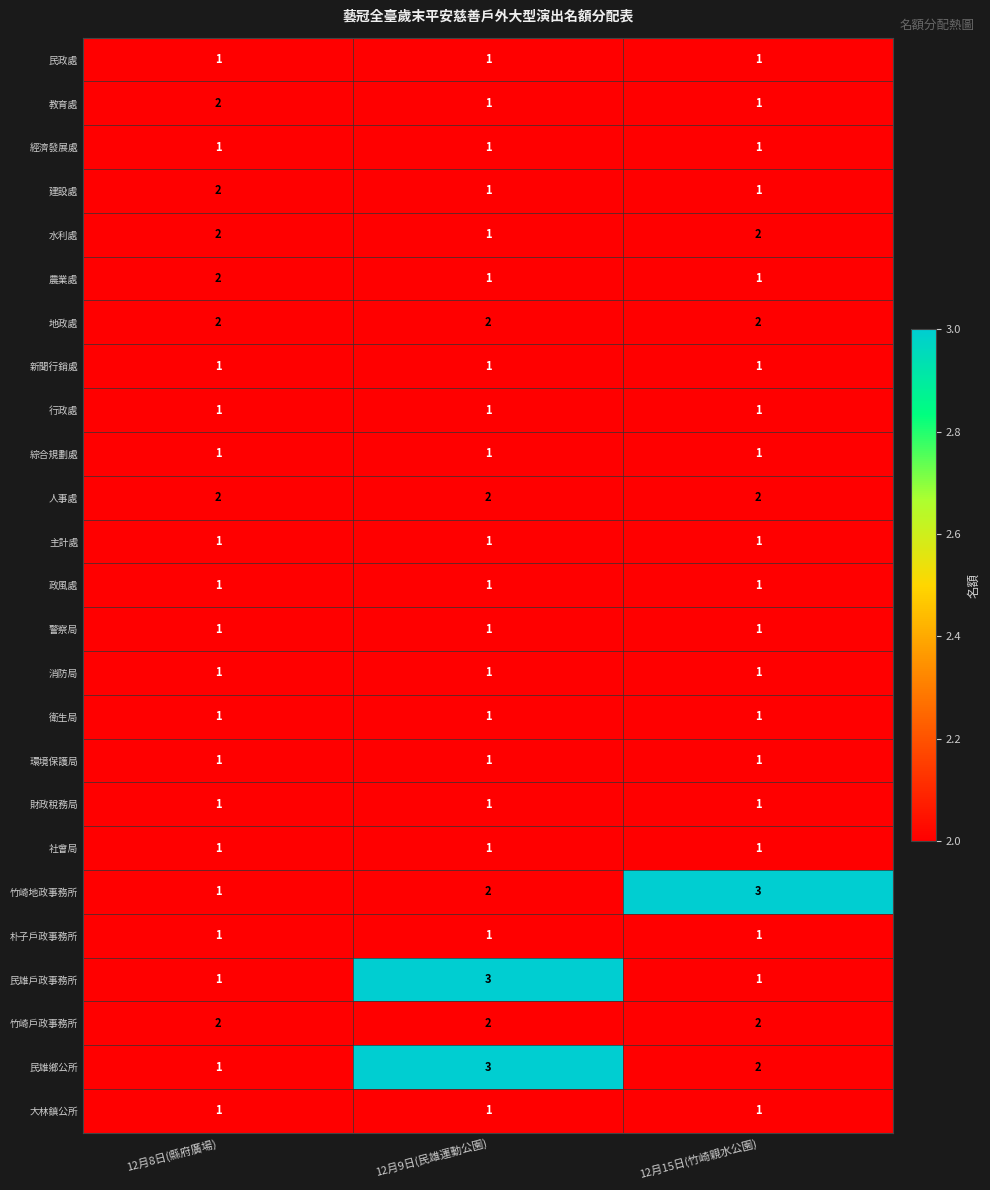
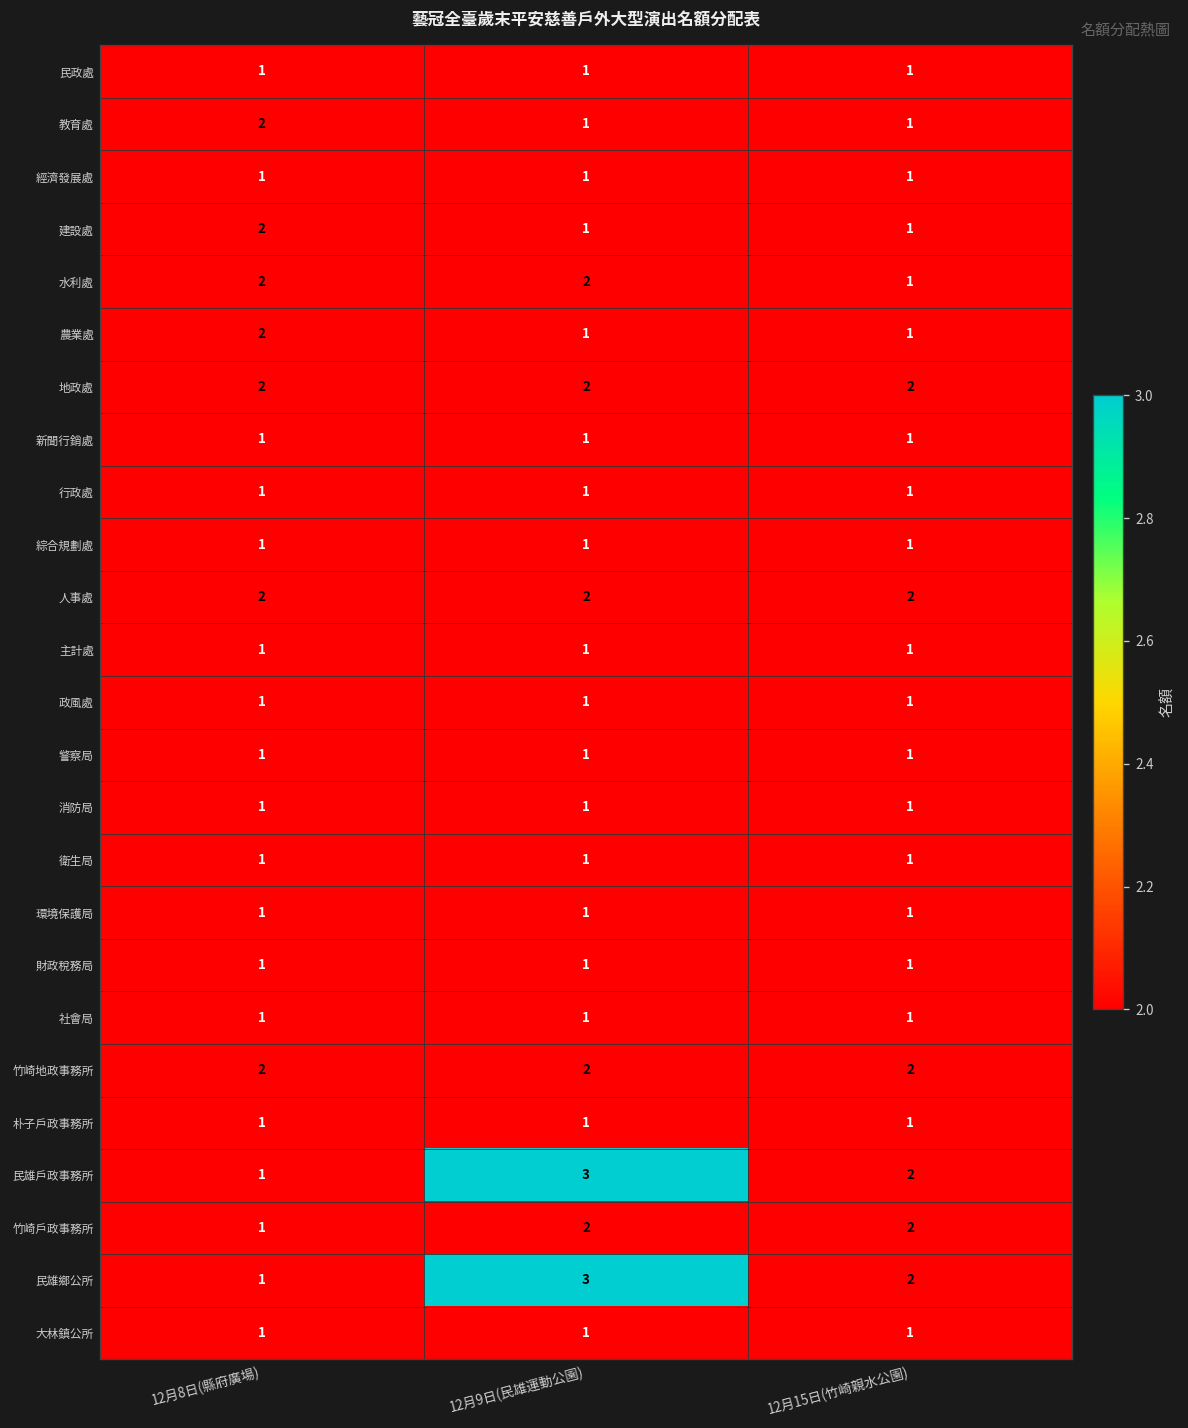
水利處, 12月9日(民雄運動公園): 1 -> 2
水利處, 12月15日(竹崎親水公園): 2 -> 1
竹崎地政事務所, 12月8日(縣府廣場): 1 -> 2
竹崎地政事務所, 12月15日(竹崎親水公園): 3 -> 2
民雄戶政事務所, 12月15日(竹崎親水公園): 1 -> 2
竹崎戶政事務所, 12月8日(縣府廣場): 2 -> 1
